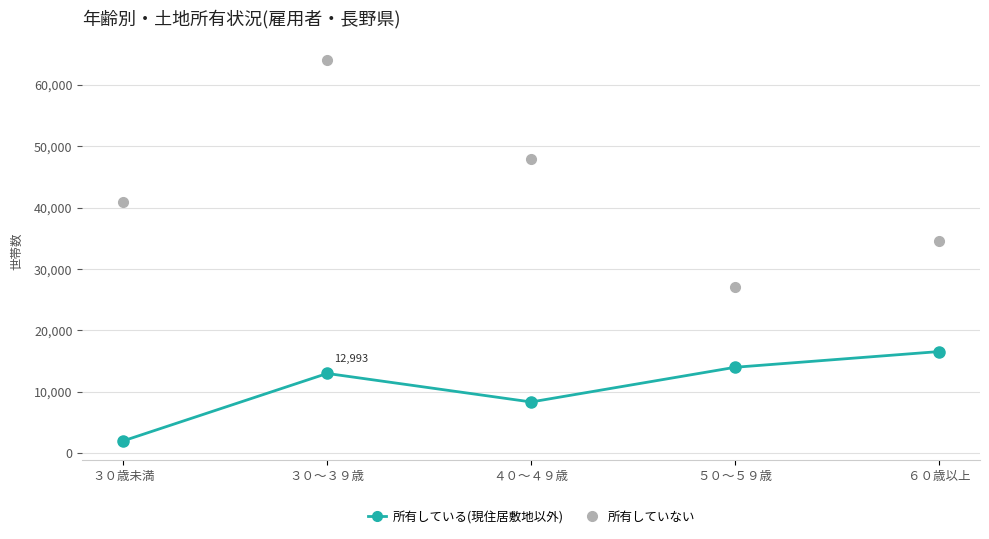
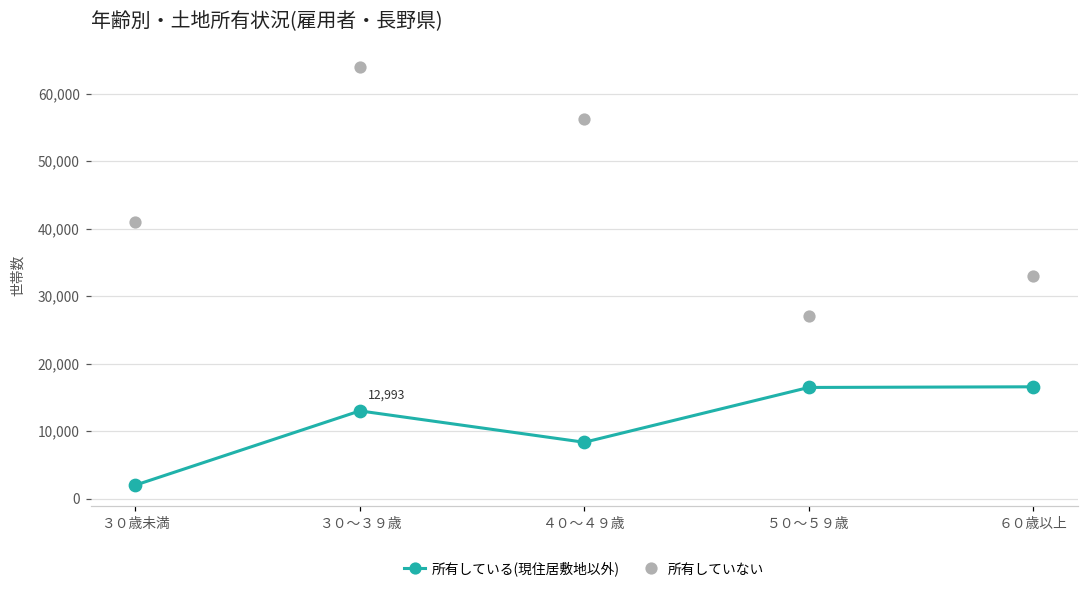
所有していない, ４０～４９歳: 48,000 -> 56,000
所有している(現住居敷地以外), ５０～５９歳: 14,000 -> 16,000
所有していない, ６０歳以上: 35,000 -> 33,000
